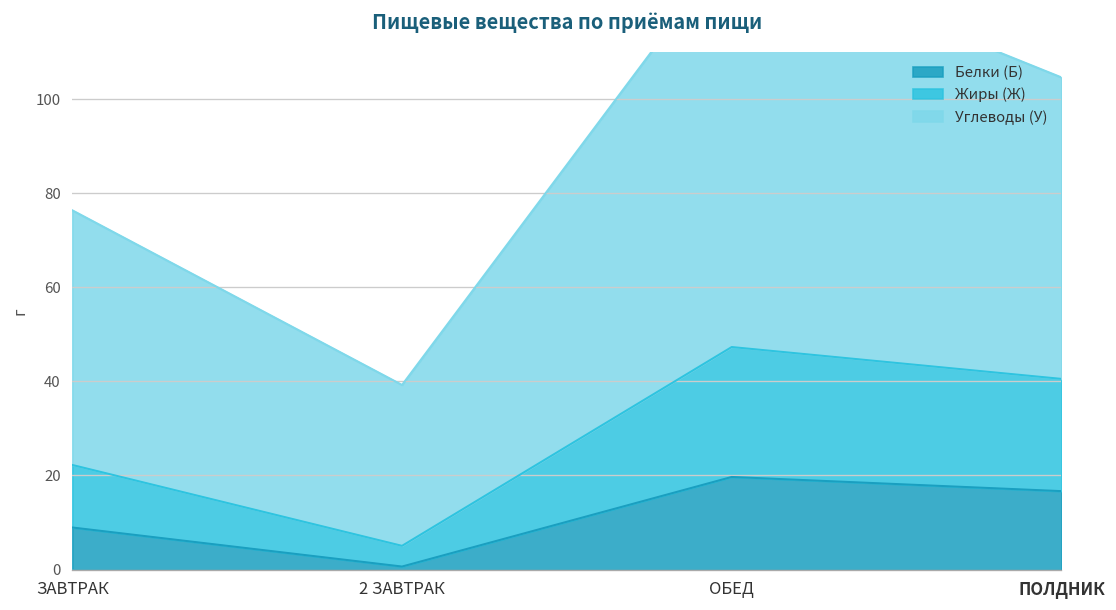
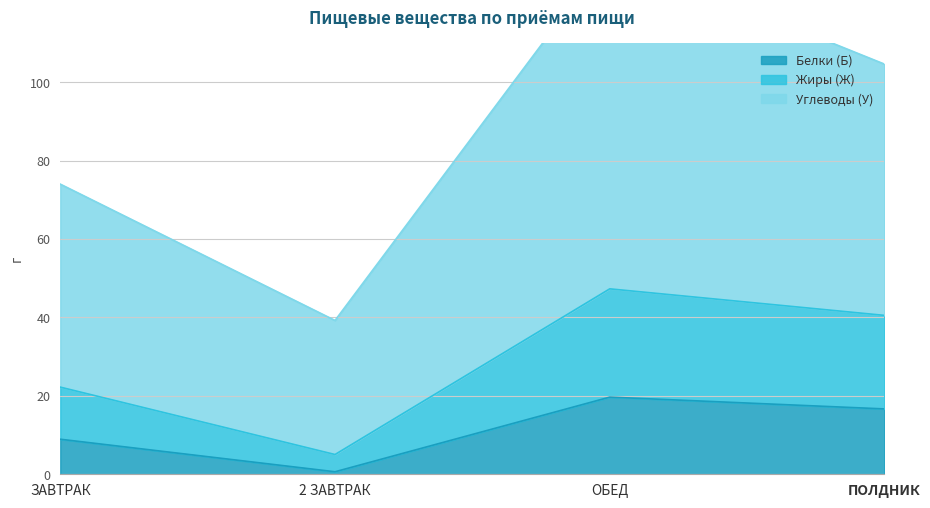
Углеводы (У), ЗАВТРАК: 54 -> 52
